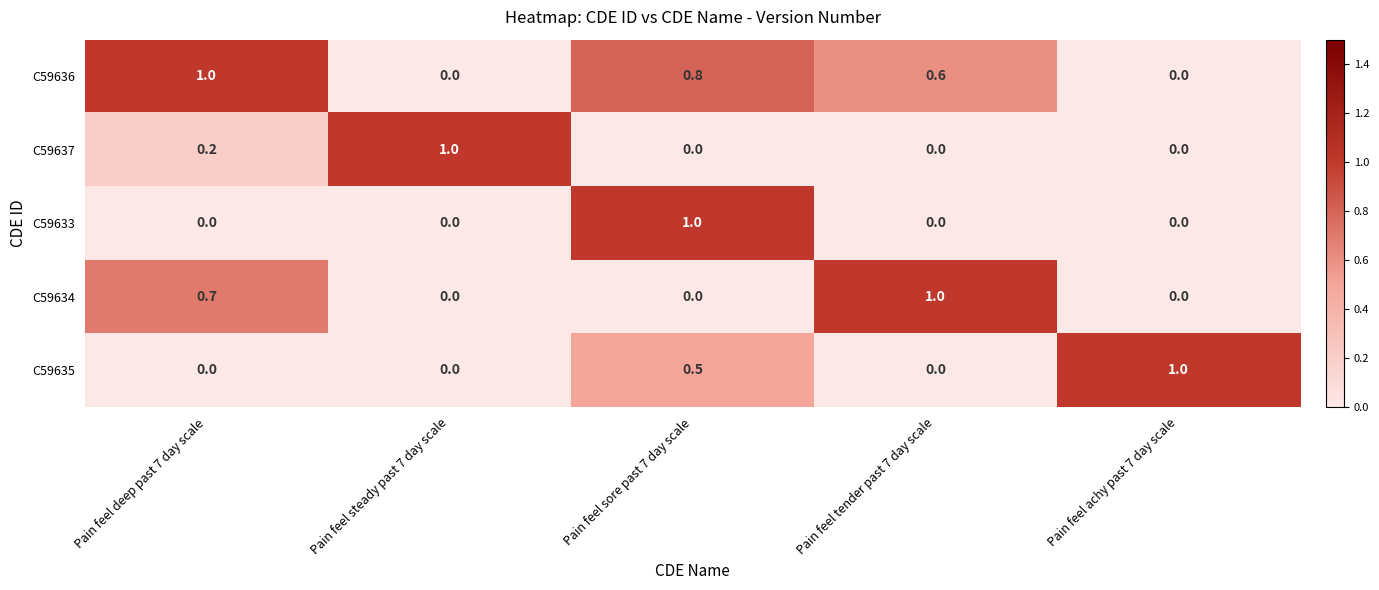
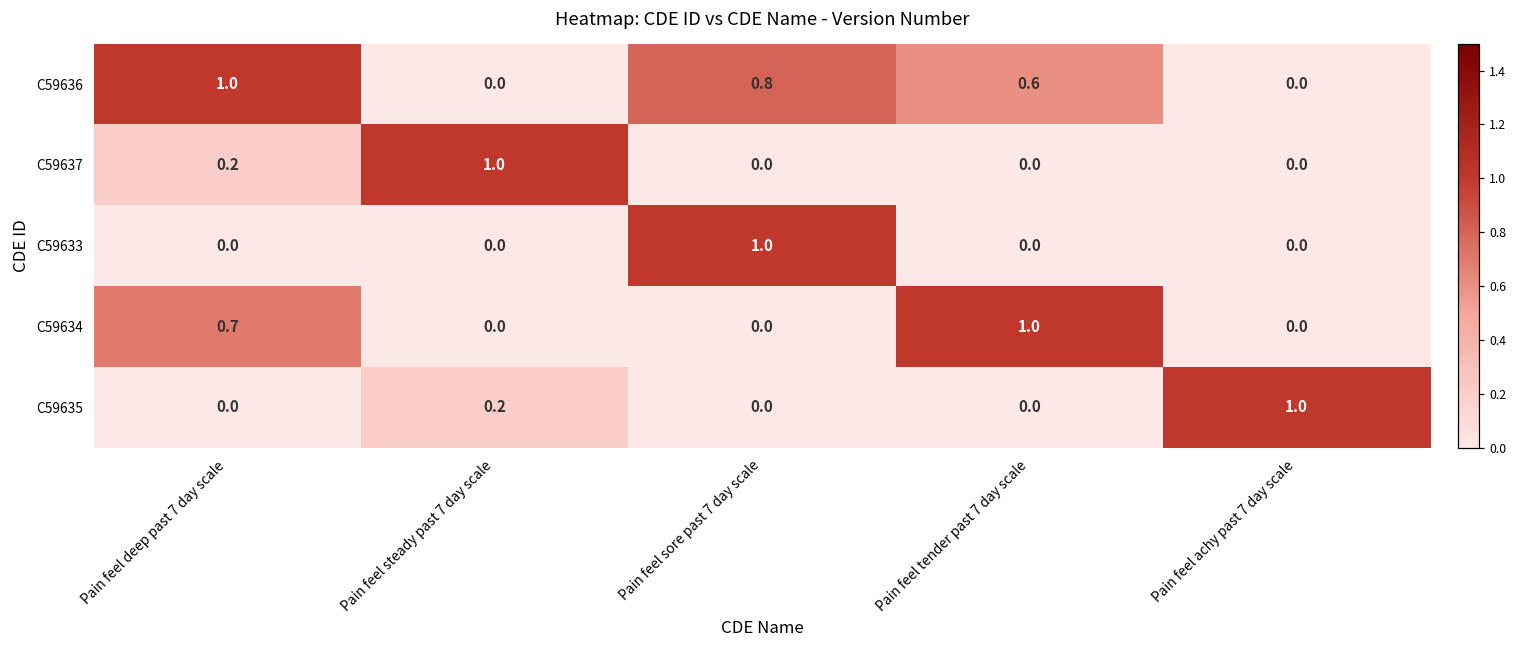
C59635, Pain feel steady past 7 day scale: 0.0 -> 0.2
C59635, Pain feel sore past 7 day scale: 0.5 -> 0.0
